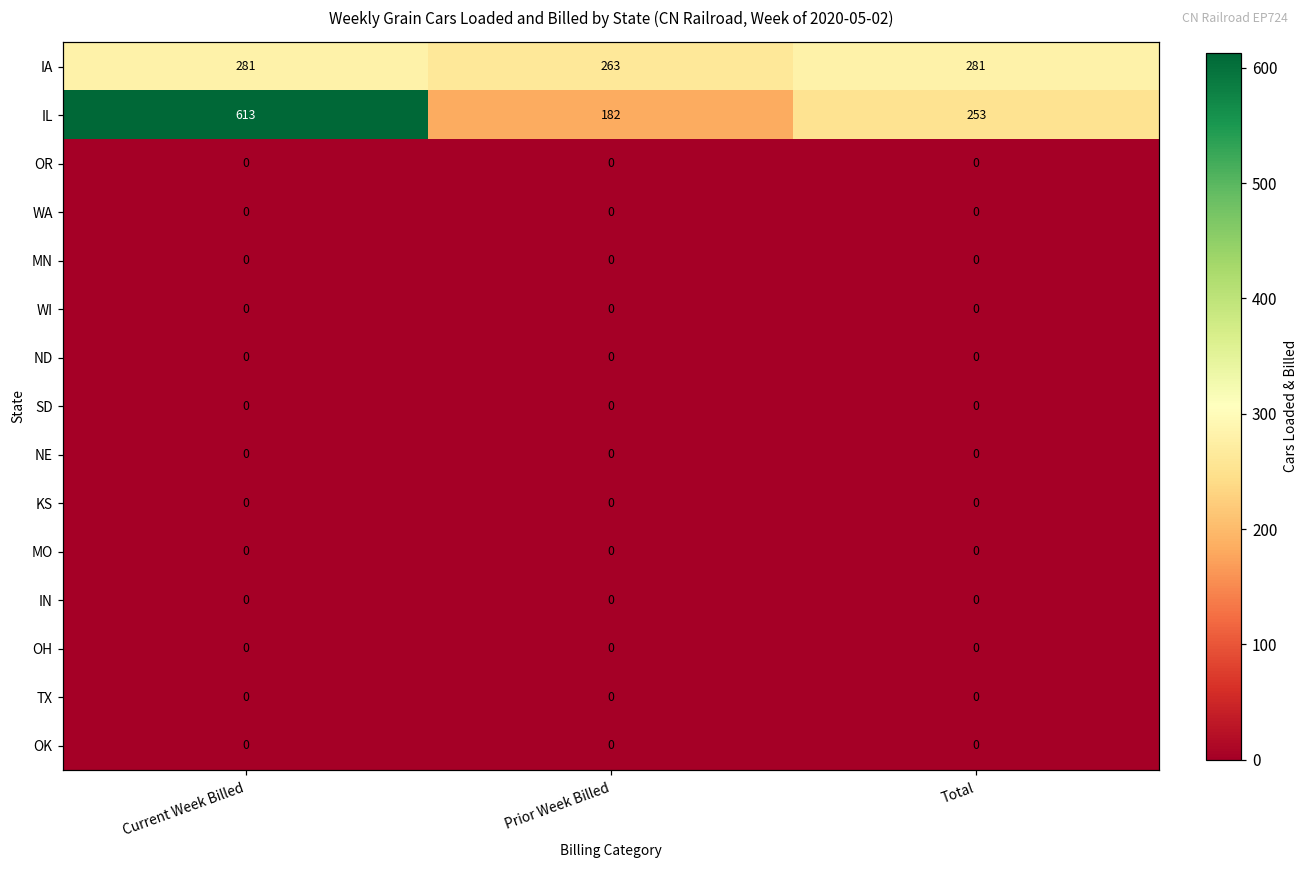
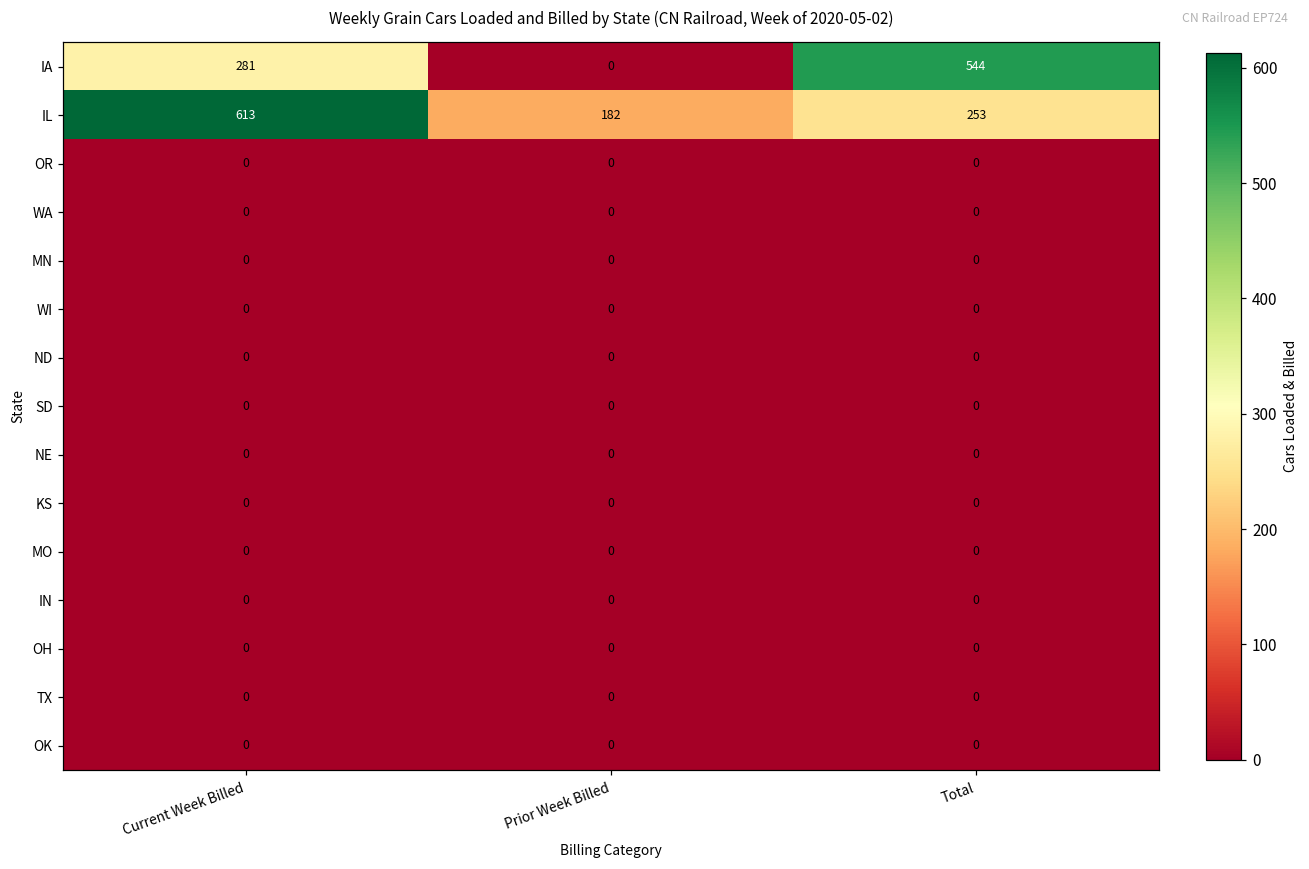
IA, Prior Week Billed: 263 -> 0
IA, Total: 281 -> 544
